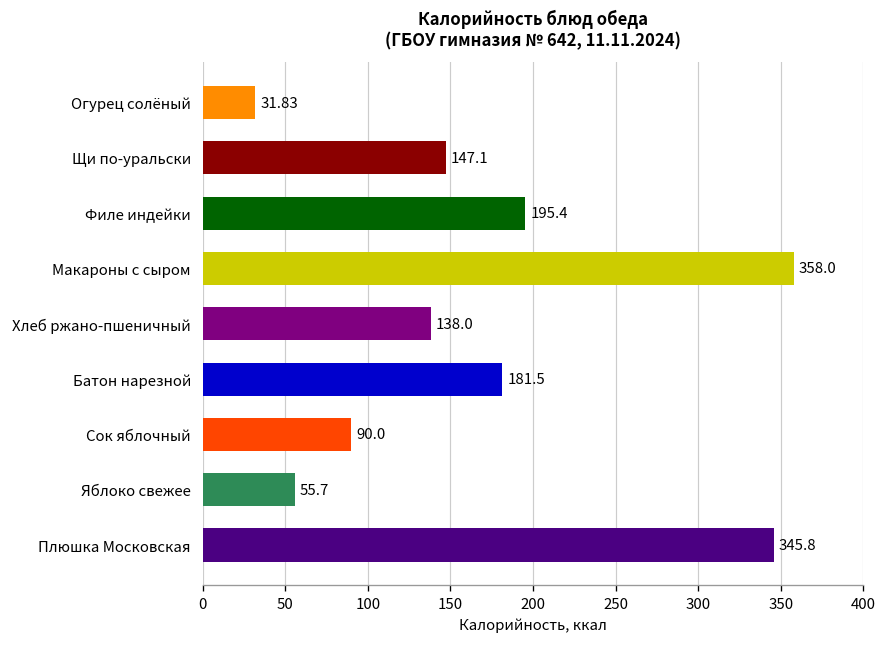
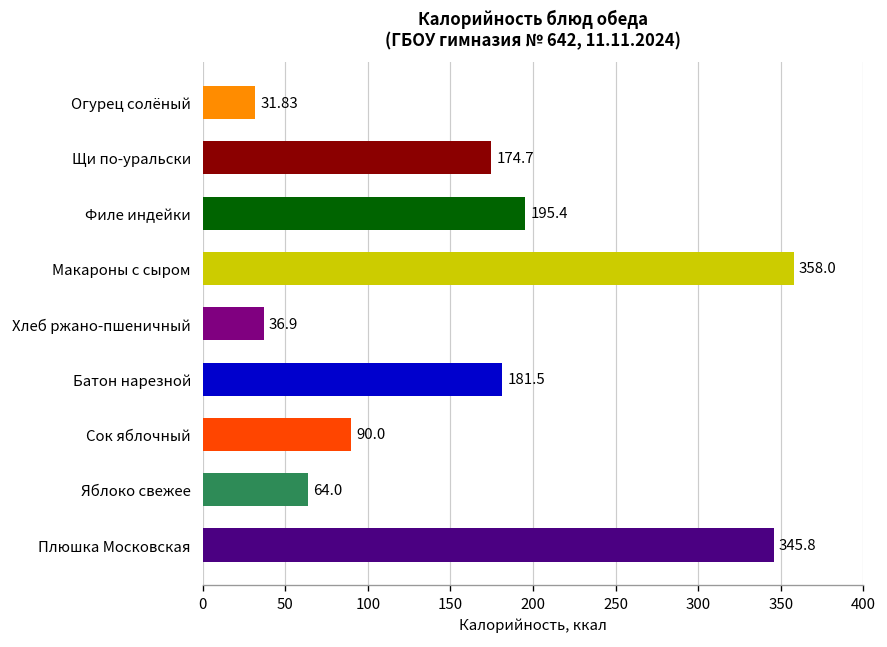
Щи по-уральски: 147.1 -> 174.7
Хлеб ржано-пшеничный: 138.0 -> 36.9
Яблоко свежее: 55.7 -> 64.0
